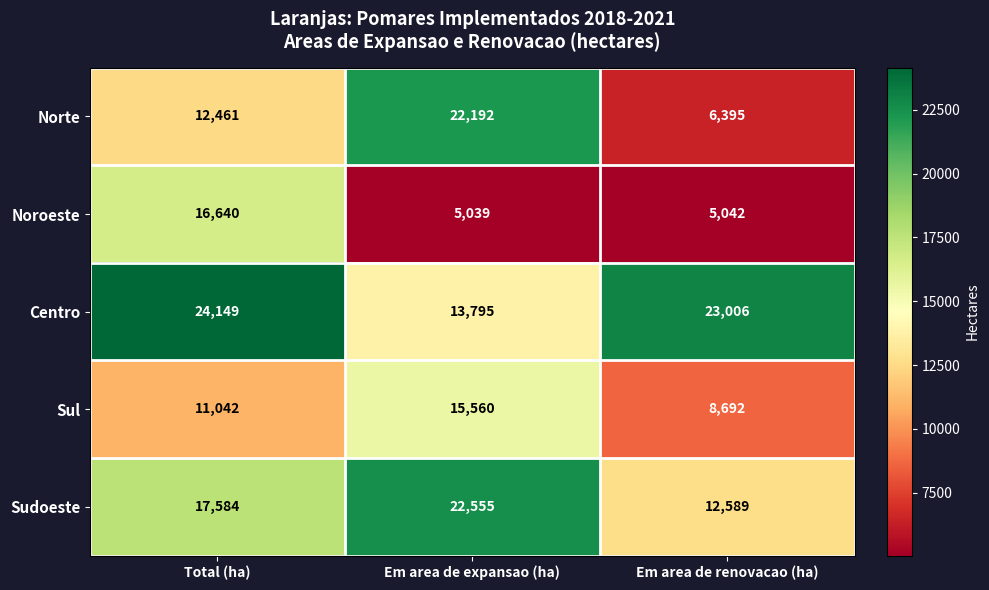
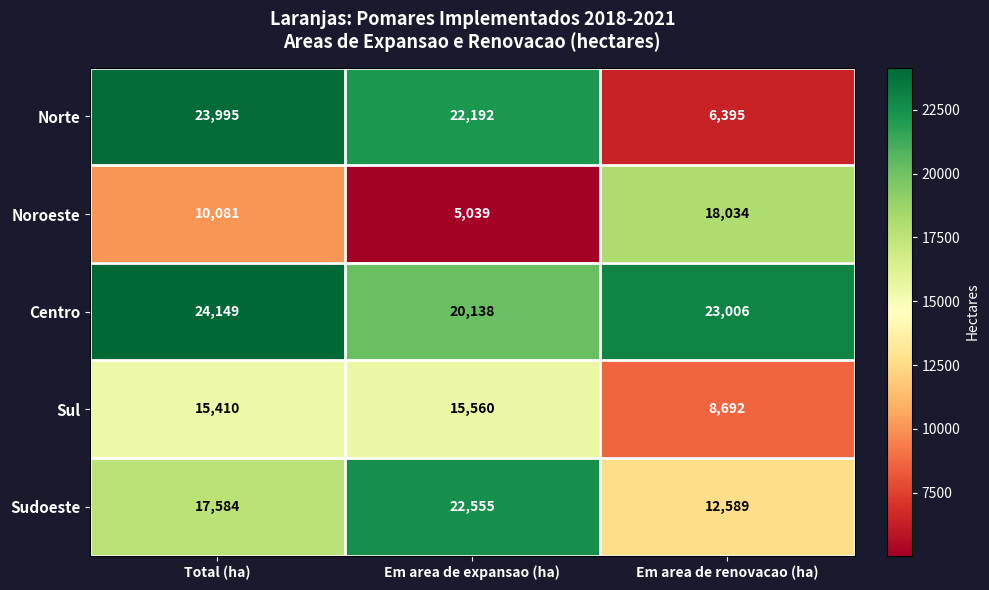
Norte, Total (ha): 12,461 -> 23,995
Noroeste, Total (ha): 16,640 -> 10,081
Noroeste, Em area de renovacao (ha): 5,042 -> 18,034
Centro, Em area de expansao (ha): 13,795 -> 20,138
Sul, Total (ha): 11,042 -> 15,410
